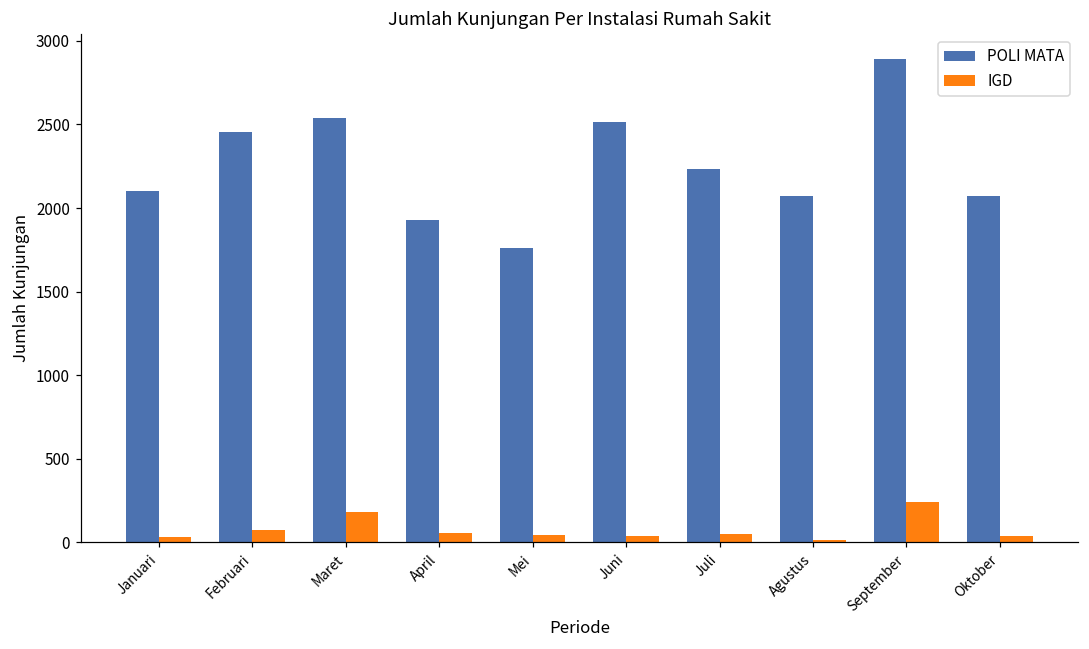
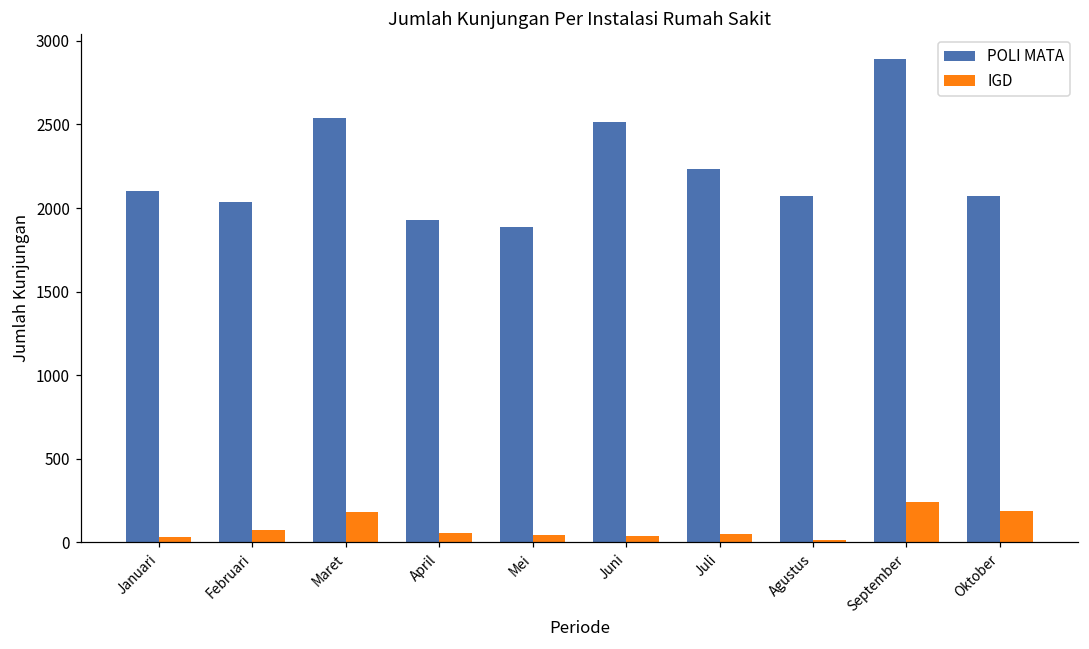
POLI MATA, Februari: 2450 -> 2030
POLI MATA, Mei: 1760 -> 1890
IGD, Oktober: 40 -> 180
